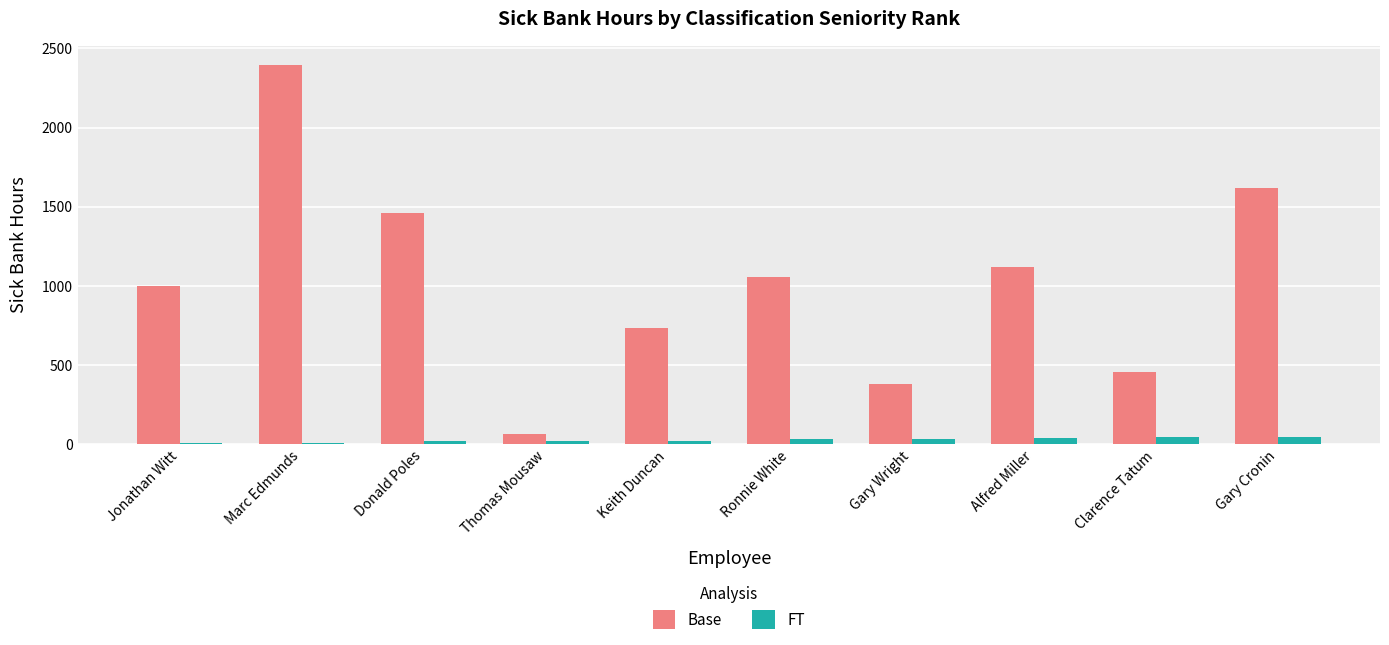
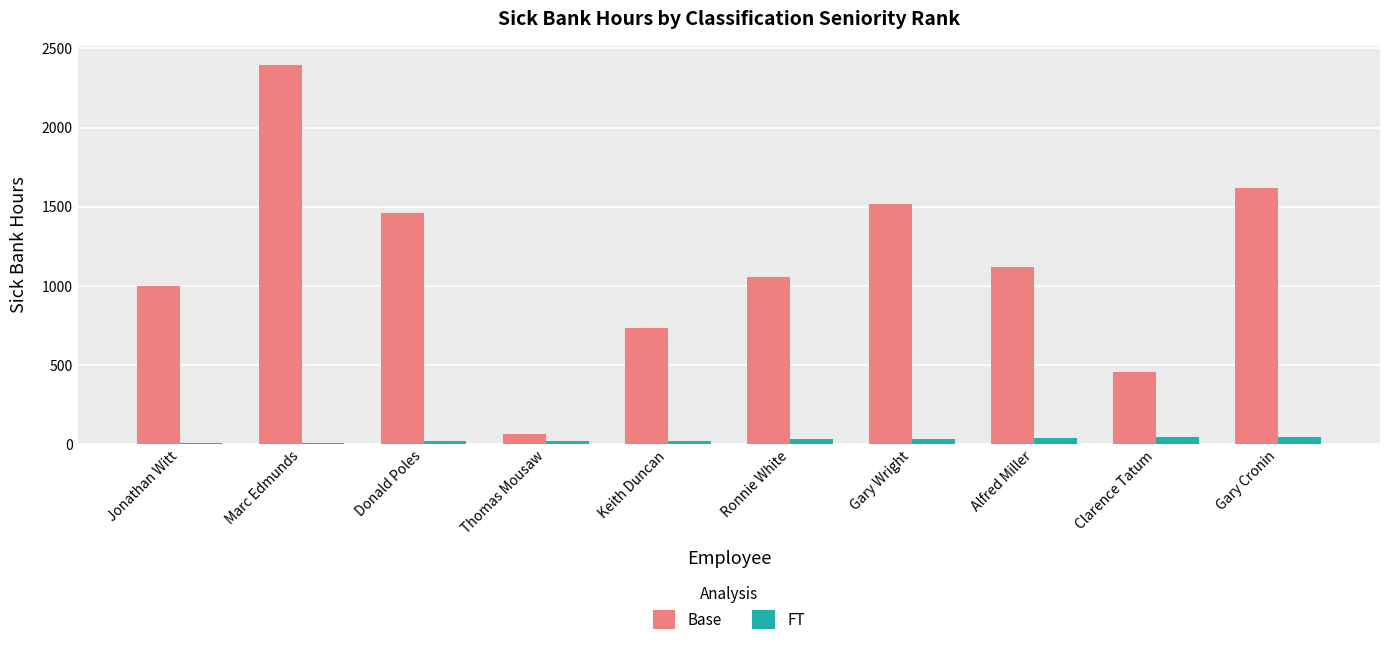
Base, Gary Wright: 380 -> 1520
